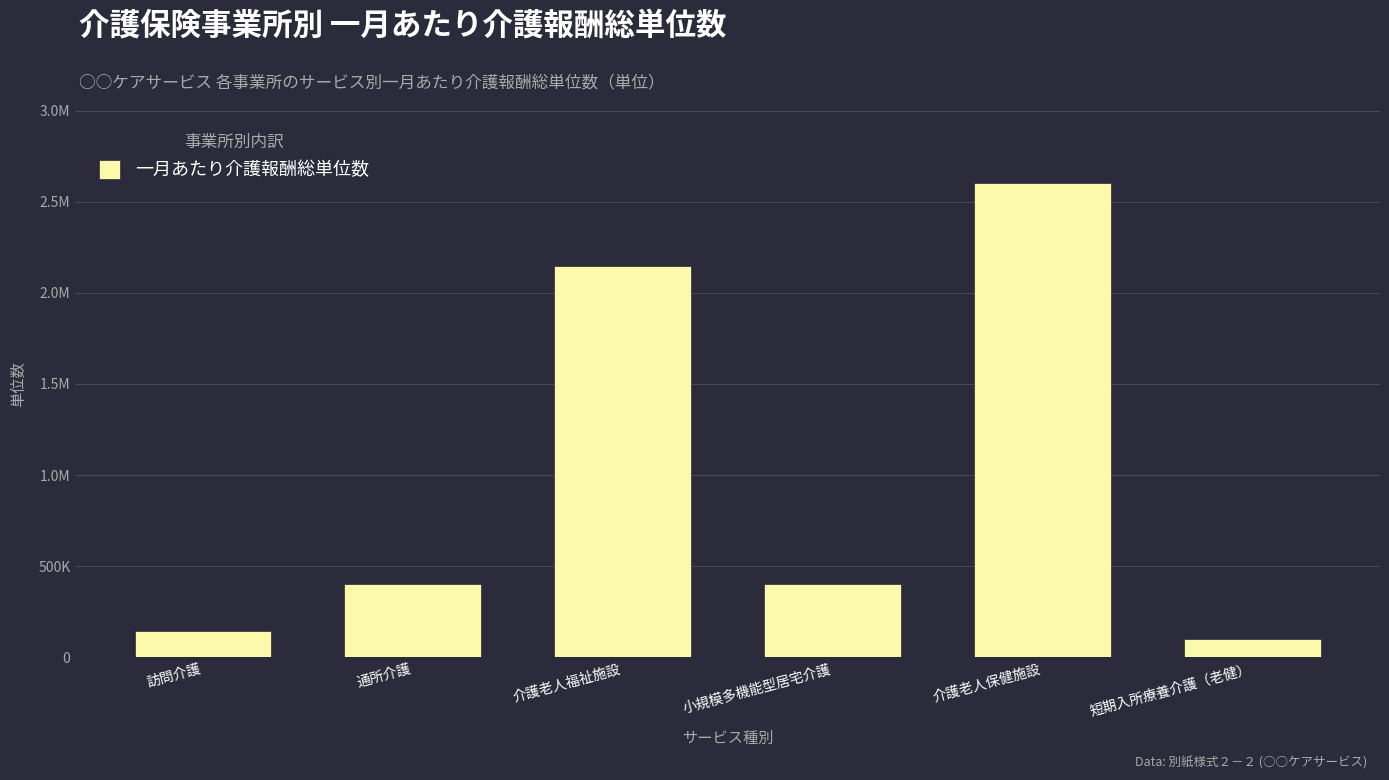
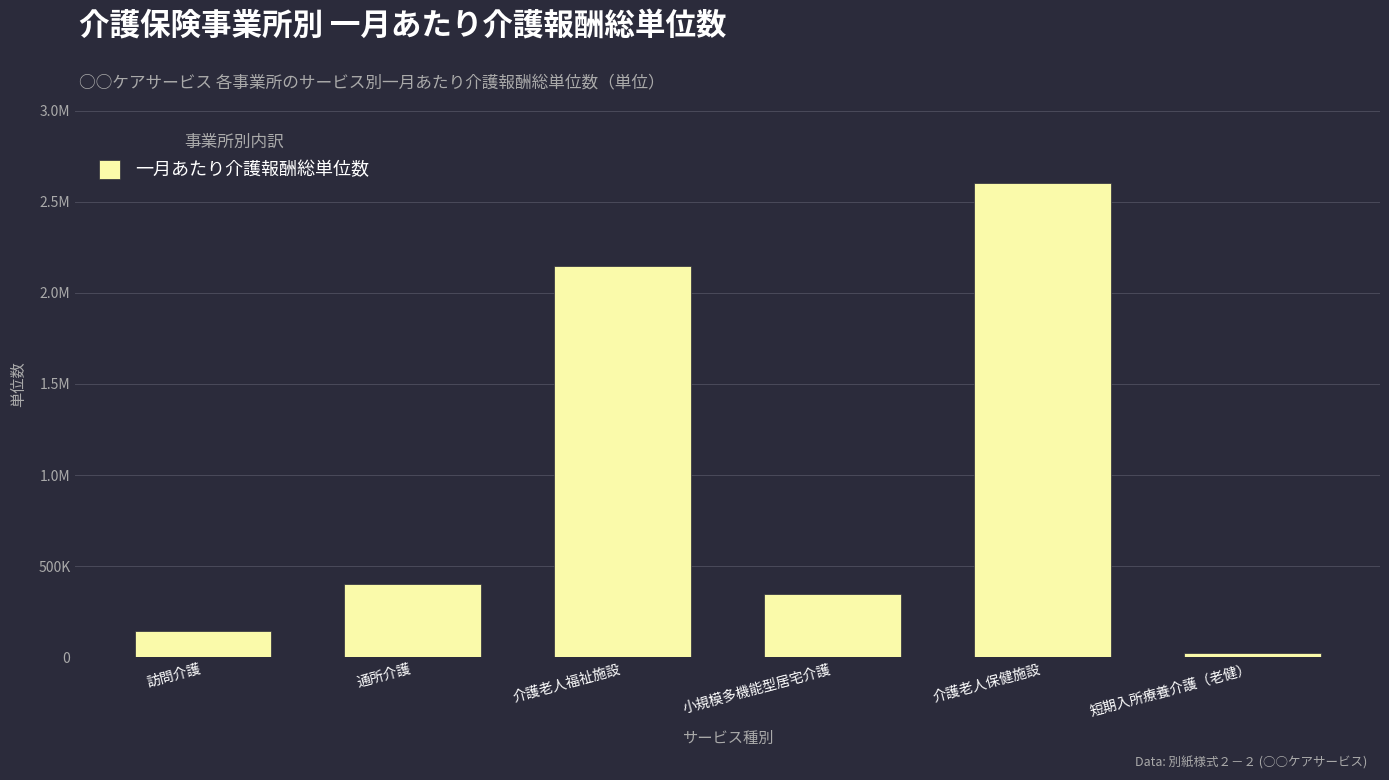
小規模多機能型居宅介護: 400000 -> 350000
短期入所療養介護（老健）: 100000 -> 20000
